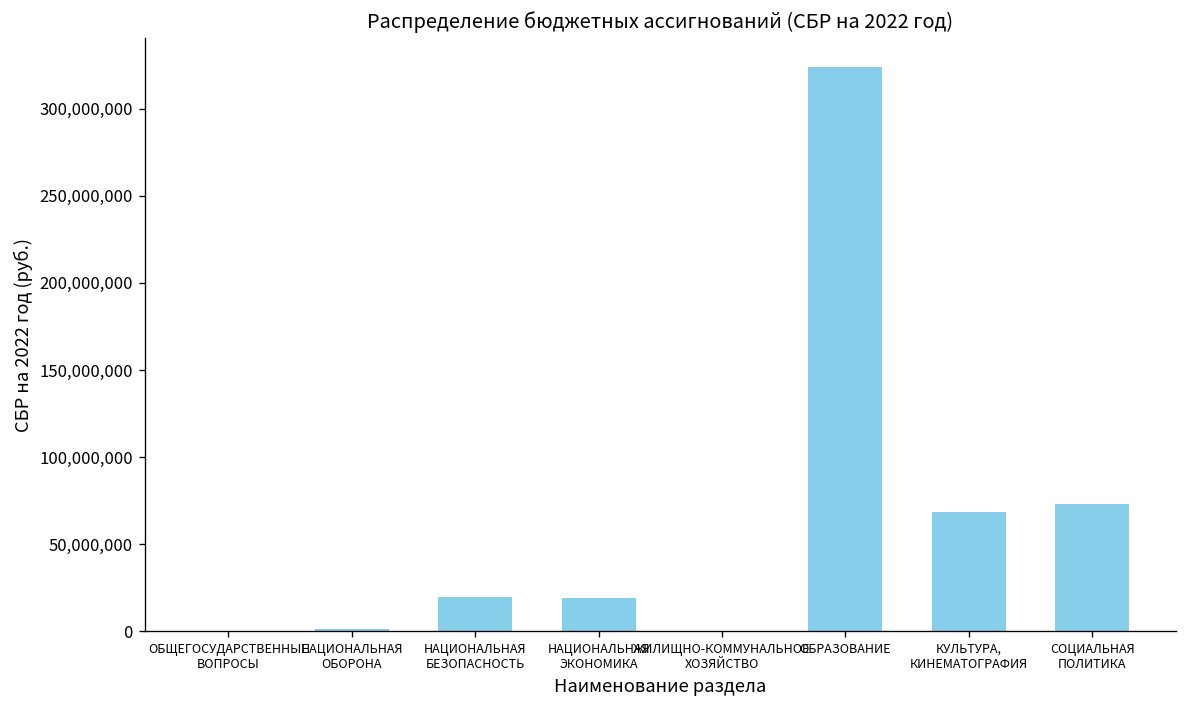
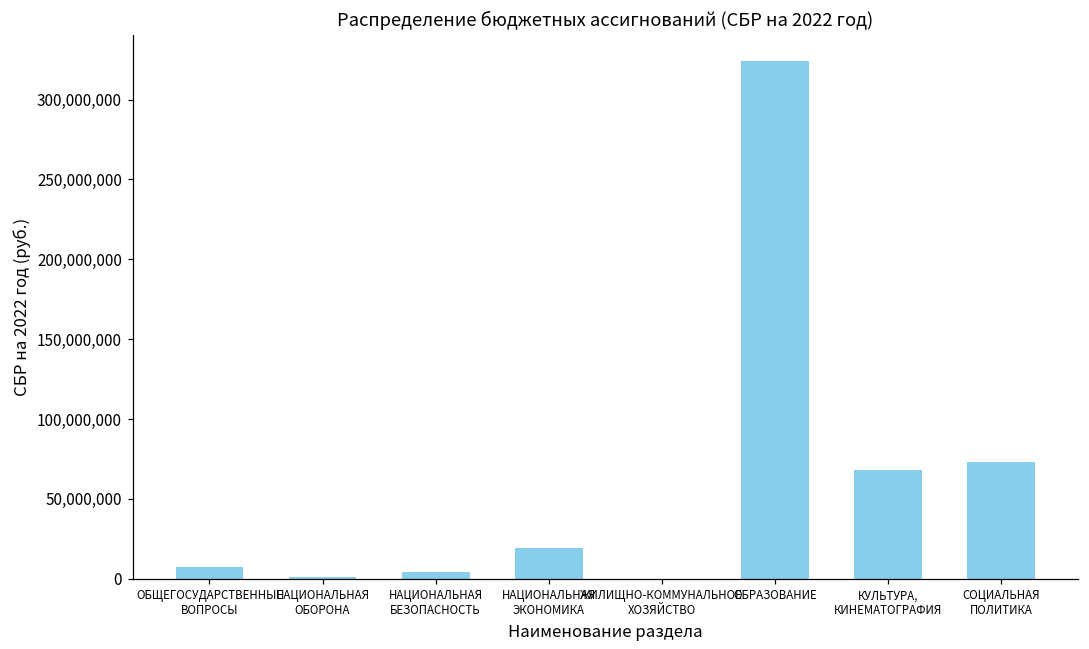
ОБЩЕГОСУДАРСТВЕННЫЕ ВОПРОСЫ: 0 -> 7,000,000
НАЦИОНАЛЬНАЯ БЕЗОПАСНОСТЬ: 19,000,000 -> 4,000,000
